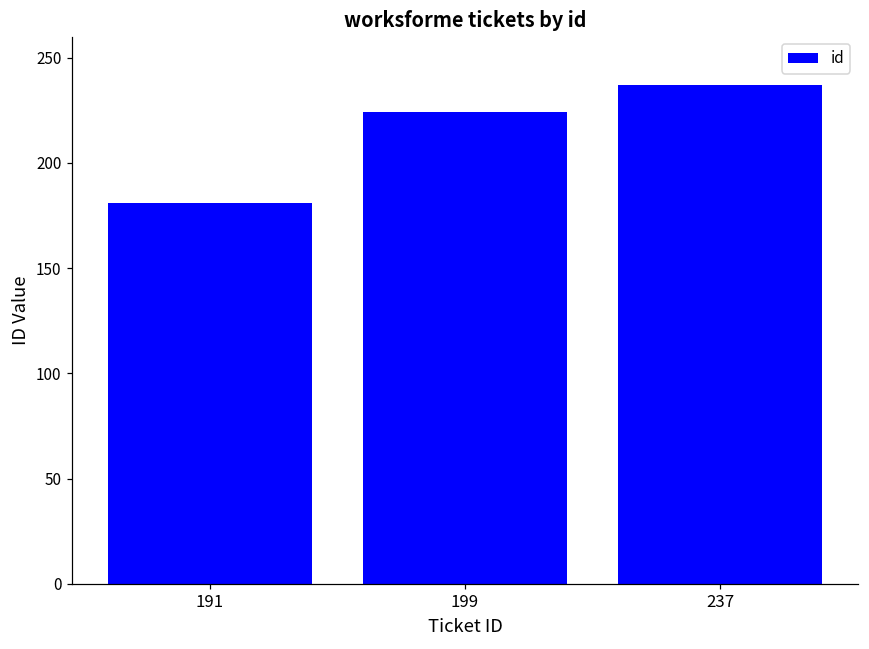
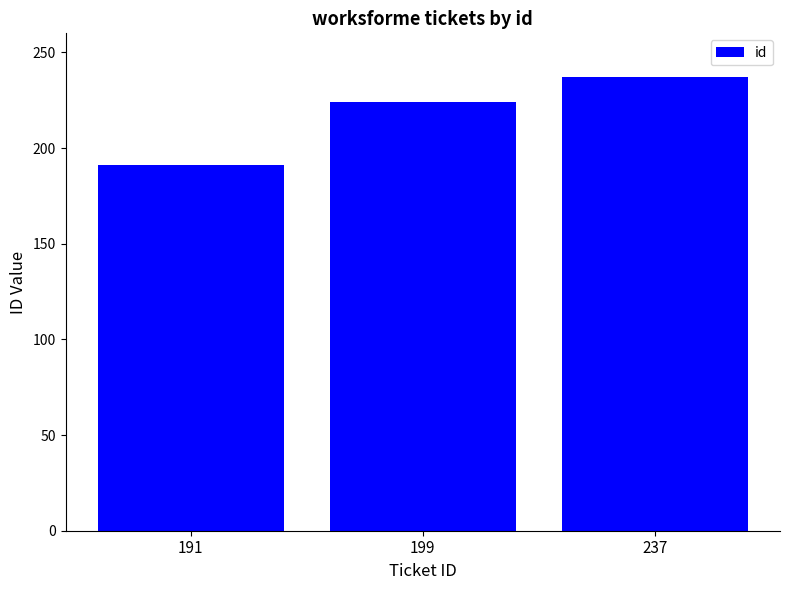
191: 181 -> 191
